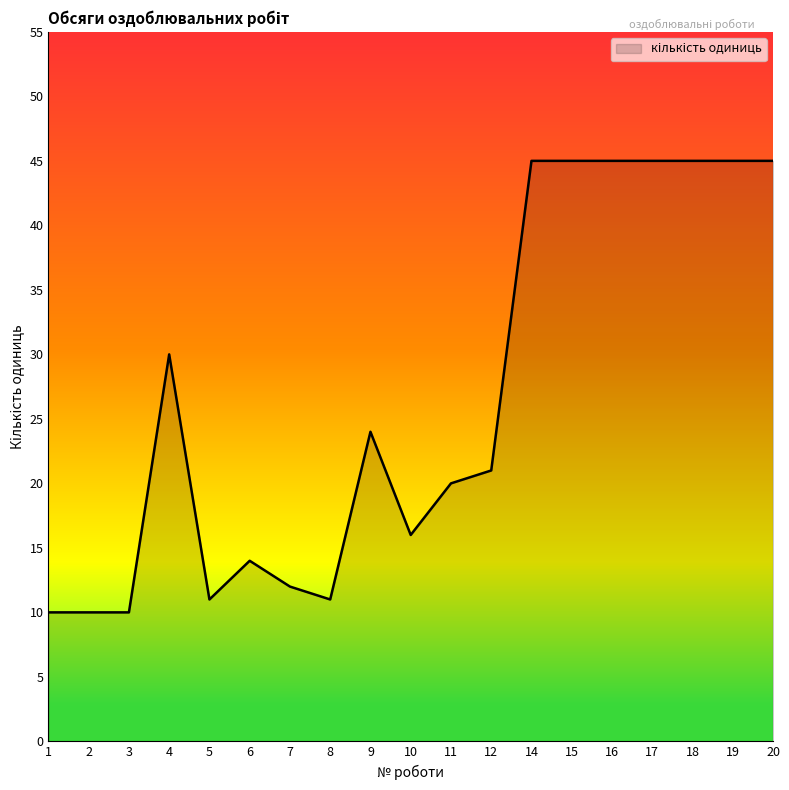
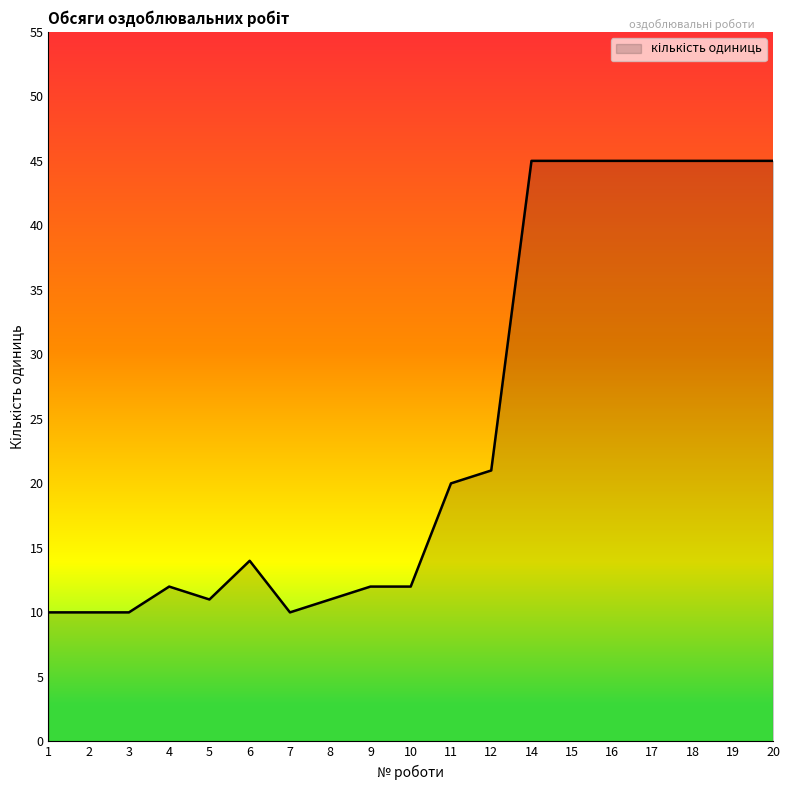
4: 30 -> 12
7: 12 -> 10
9: 24 -> 12
10: 16 -> 12
